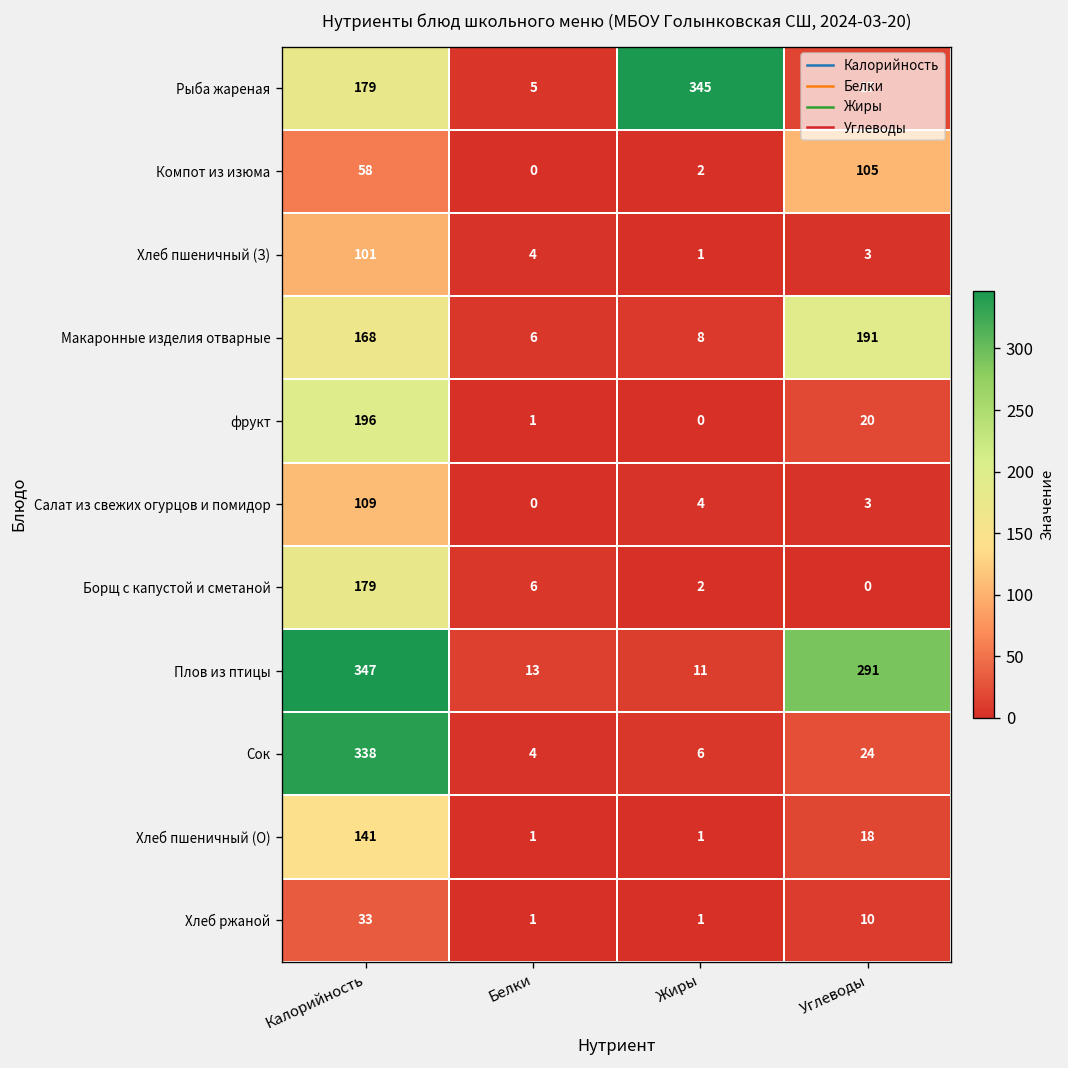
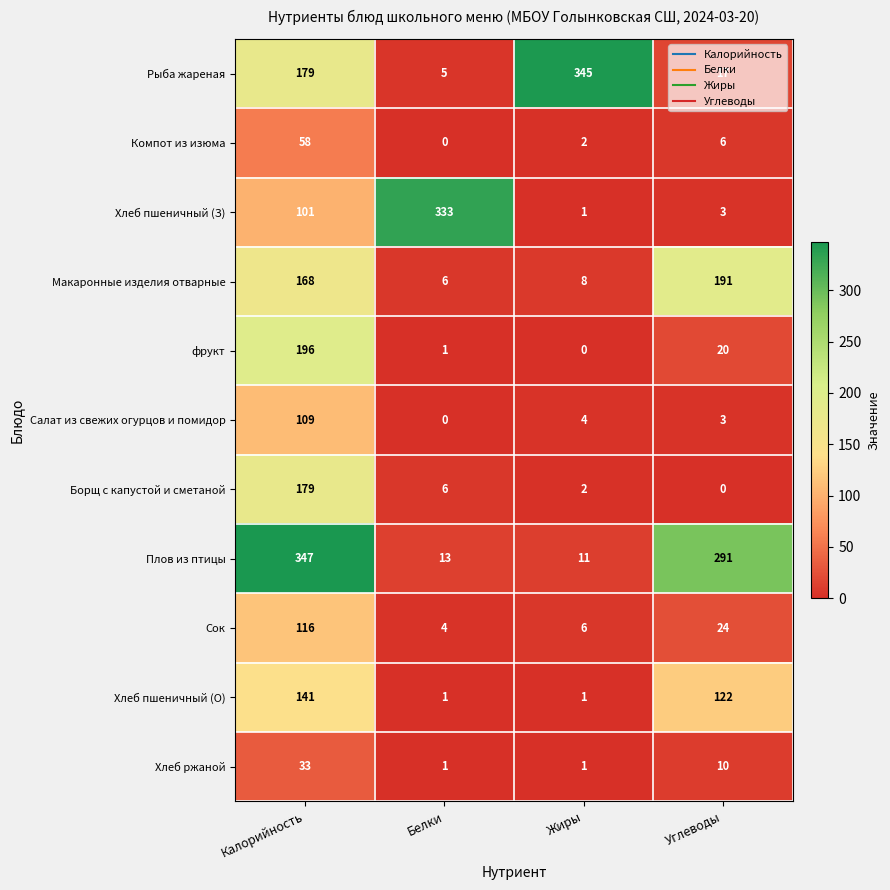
Компот из изюма, Углеводы: 105 -> 6
Хлеб пшеничный (З), Белки: 4 -> 333
Сок, Калорийность: 338 -> 116
Хлеб пшеничный (О), Углеводы: 18 -> 122
